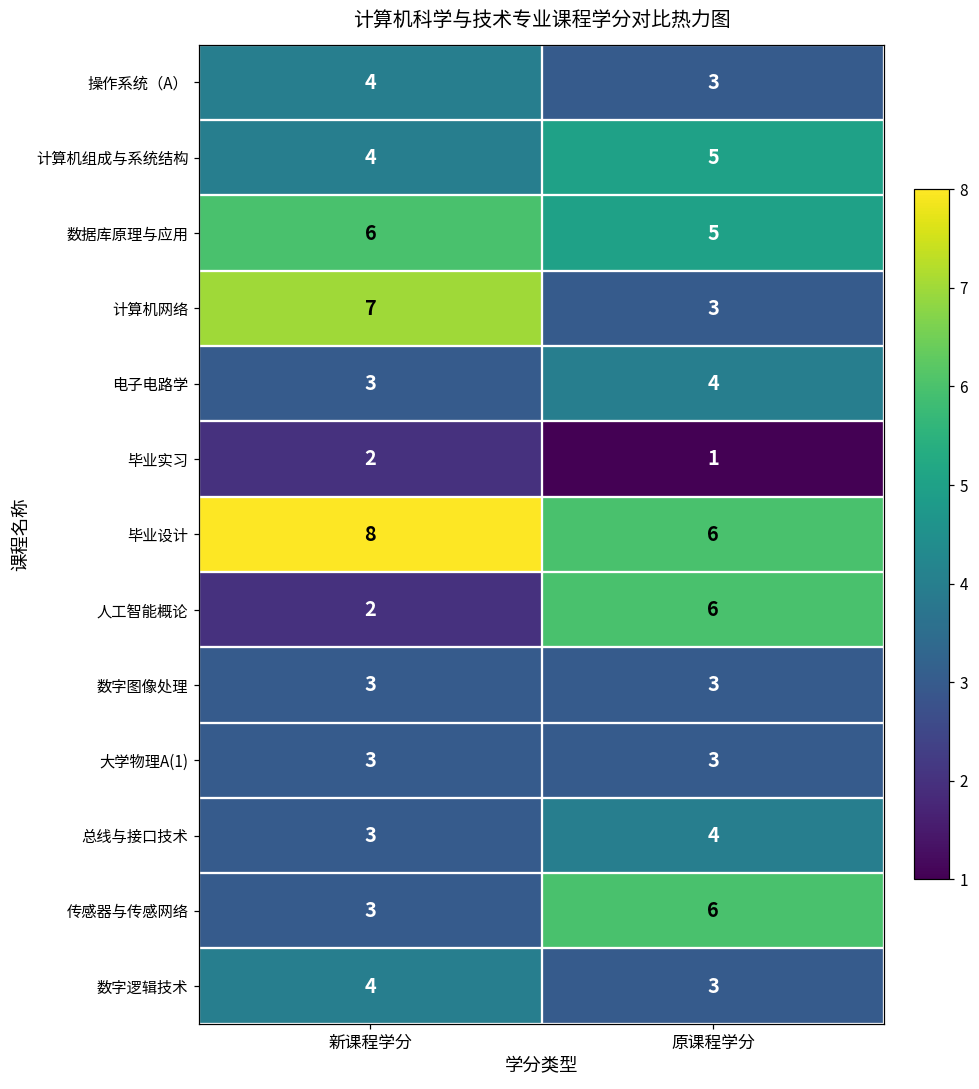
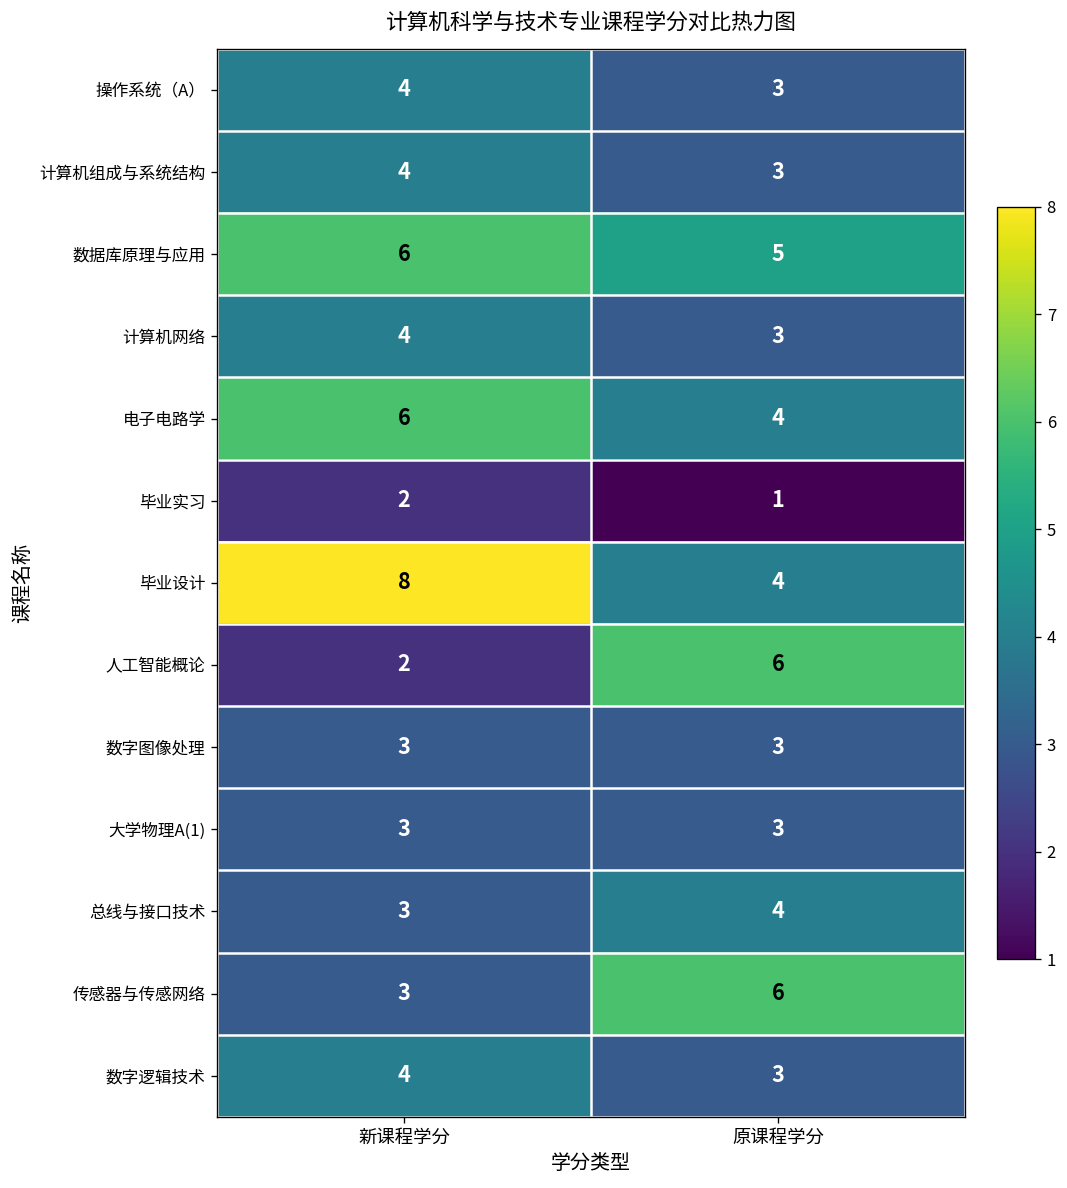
计算机组成与系统结构, 原课程学分: 5 -> 3
计算机网络, 新课程学分: 7 -> 4
电子电路学, 新课程学分: 3 -> 6
毕业设计, 原课程学分: 6 -> 4
